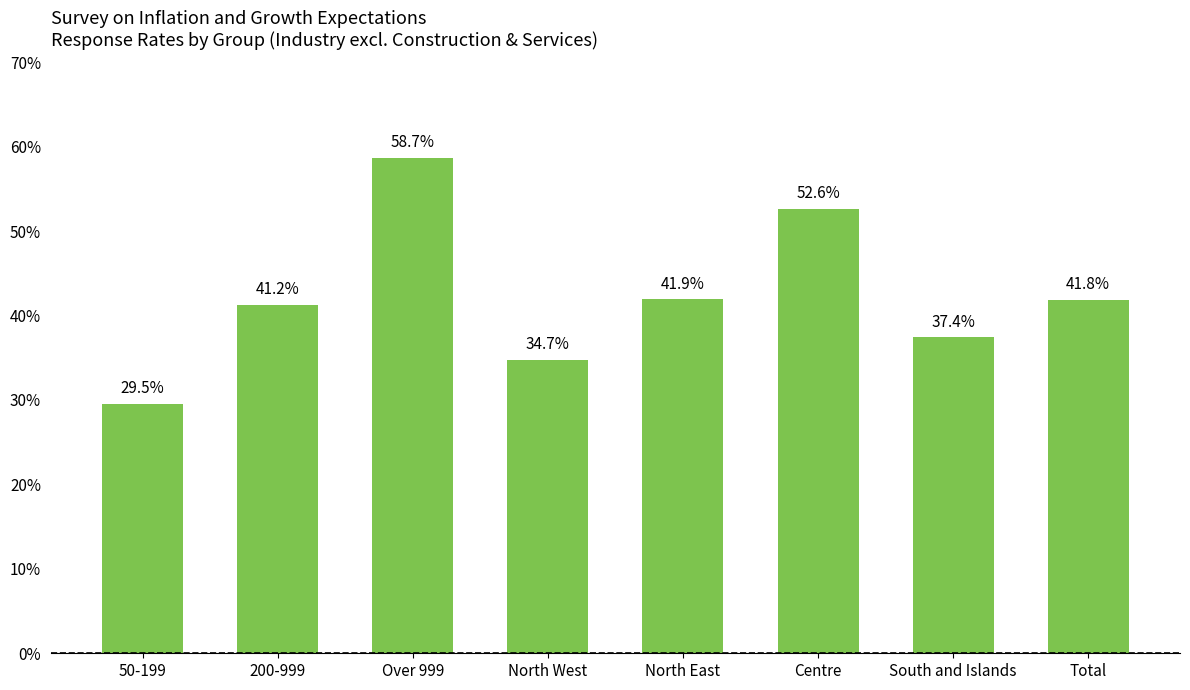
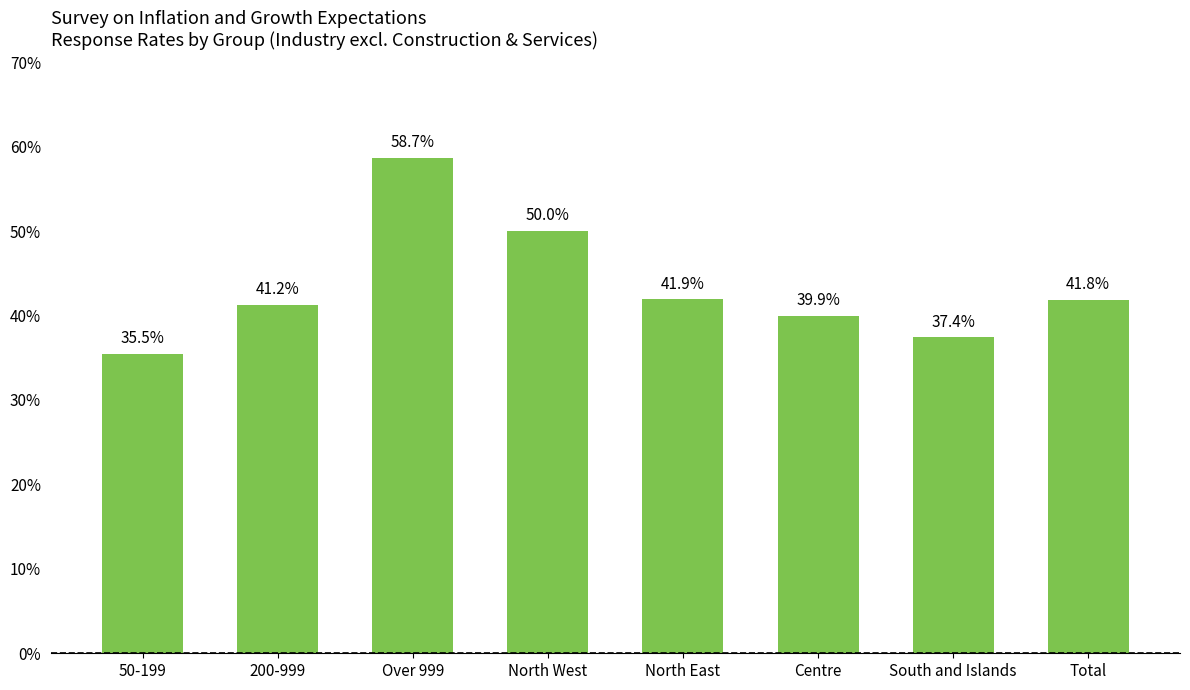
50-199: 29.5% -> 35.5%
North West: 34.7% -> 50.0%
Centre: 52.6% -> 39.9%
